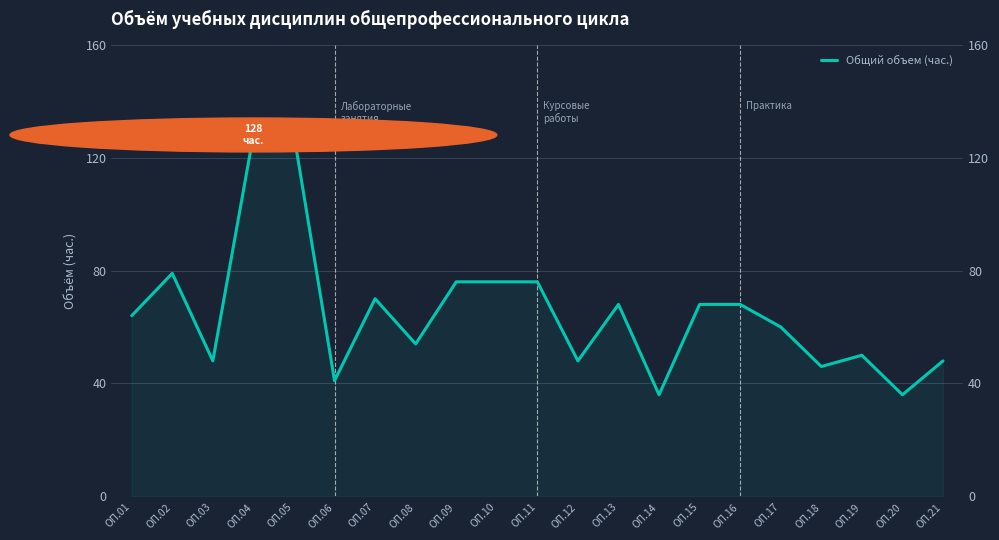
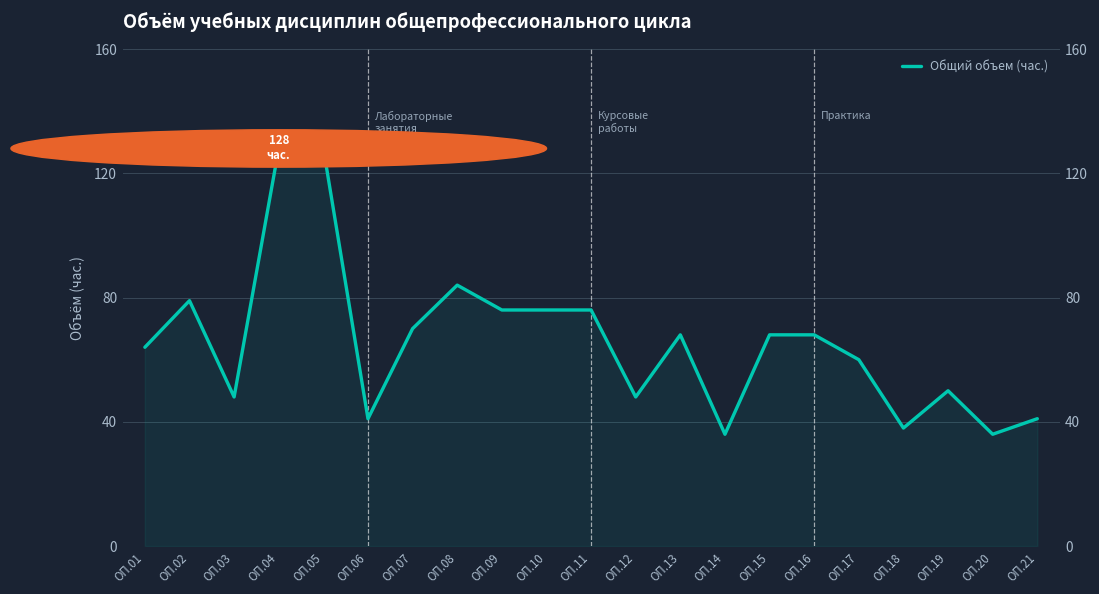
ОП.08: 54 -> 84
ОП.18: 46 -> 38
ОП.21: 48 -> 41
